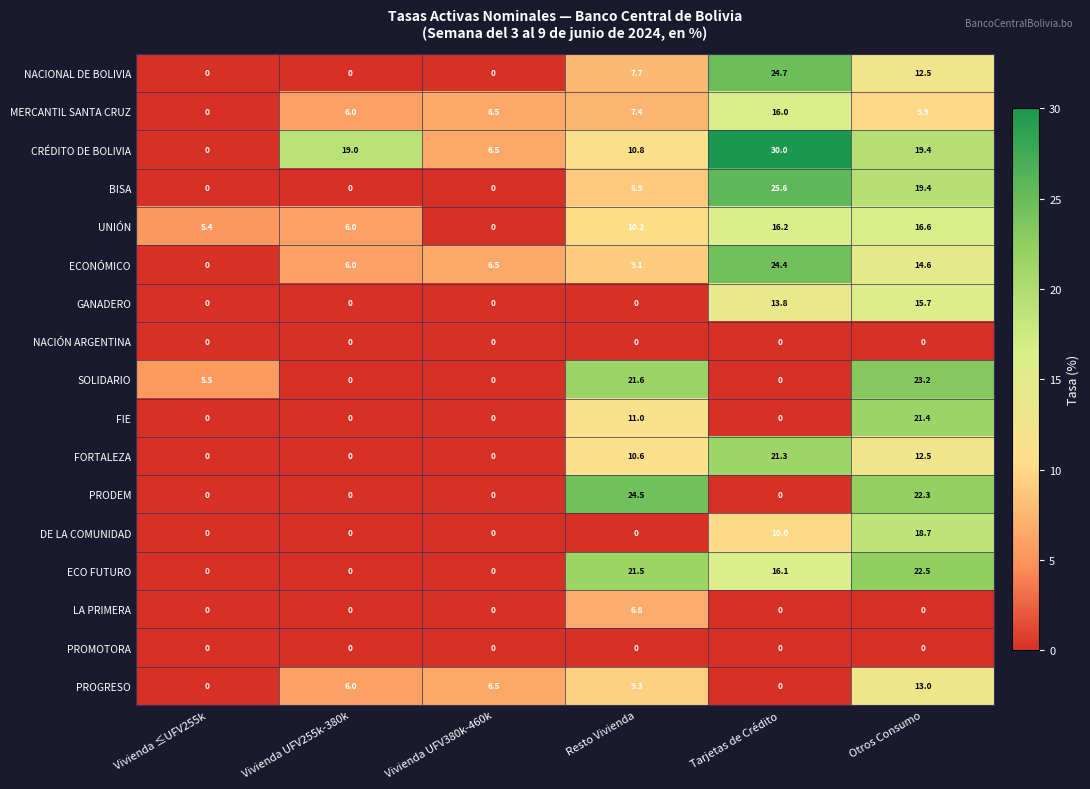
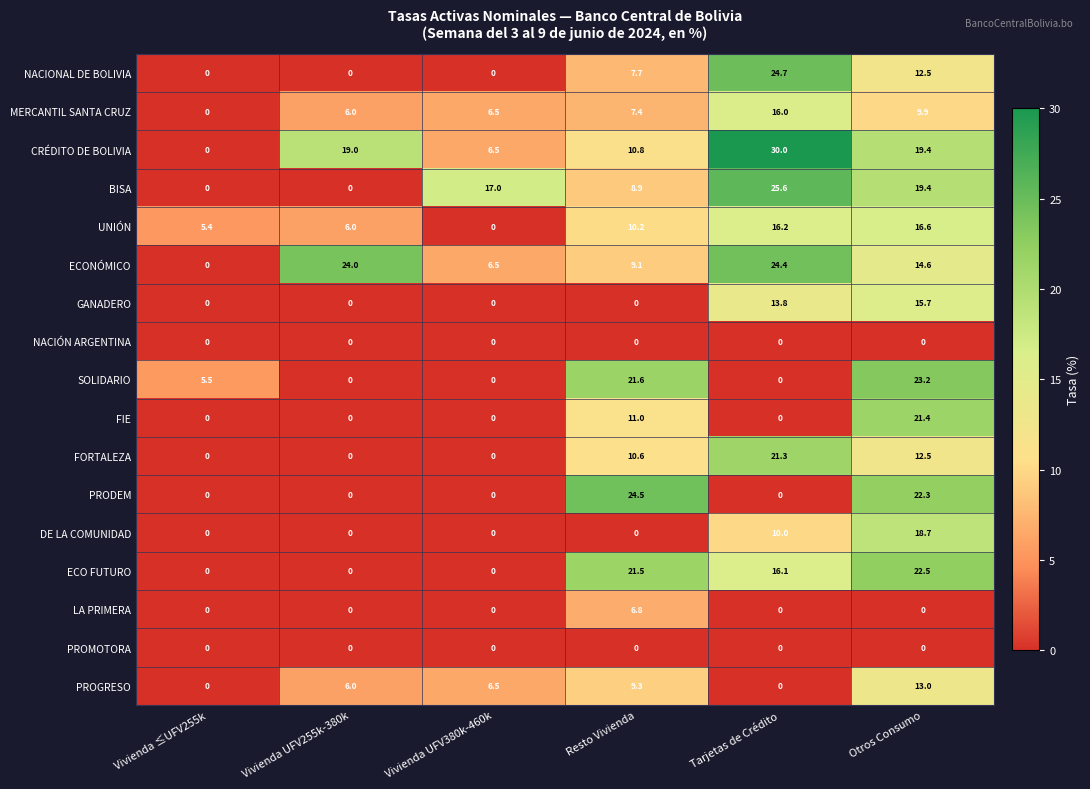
BISA, Vivienda UFV380k-460k: 0 -> 17.0
ECONÓMICO, Vivienda UFV255k-380k: 6.0 -> 24.0
